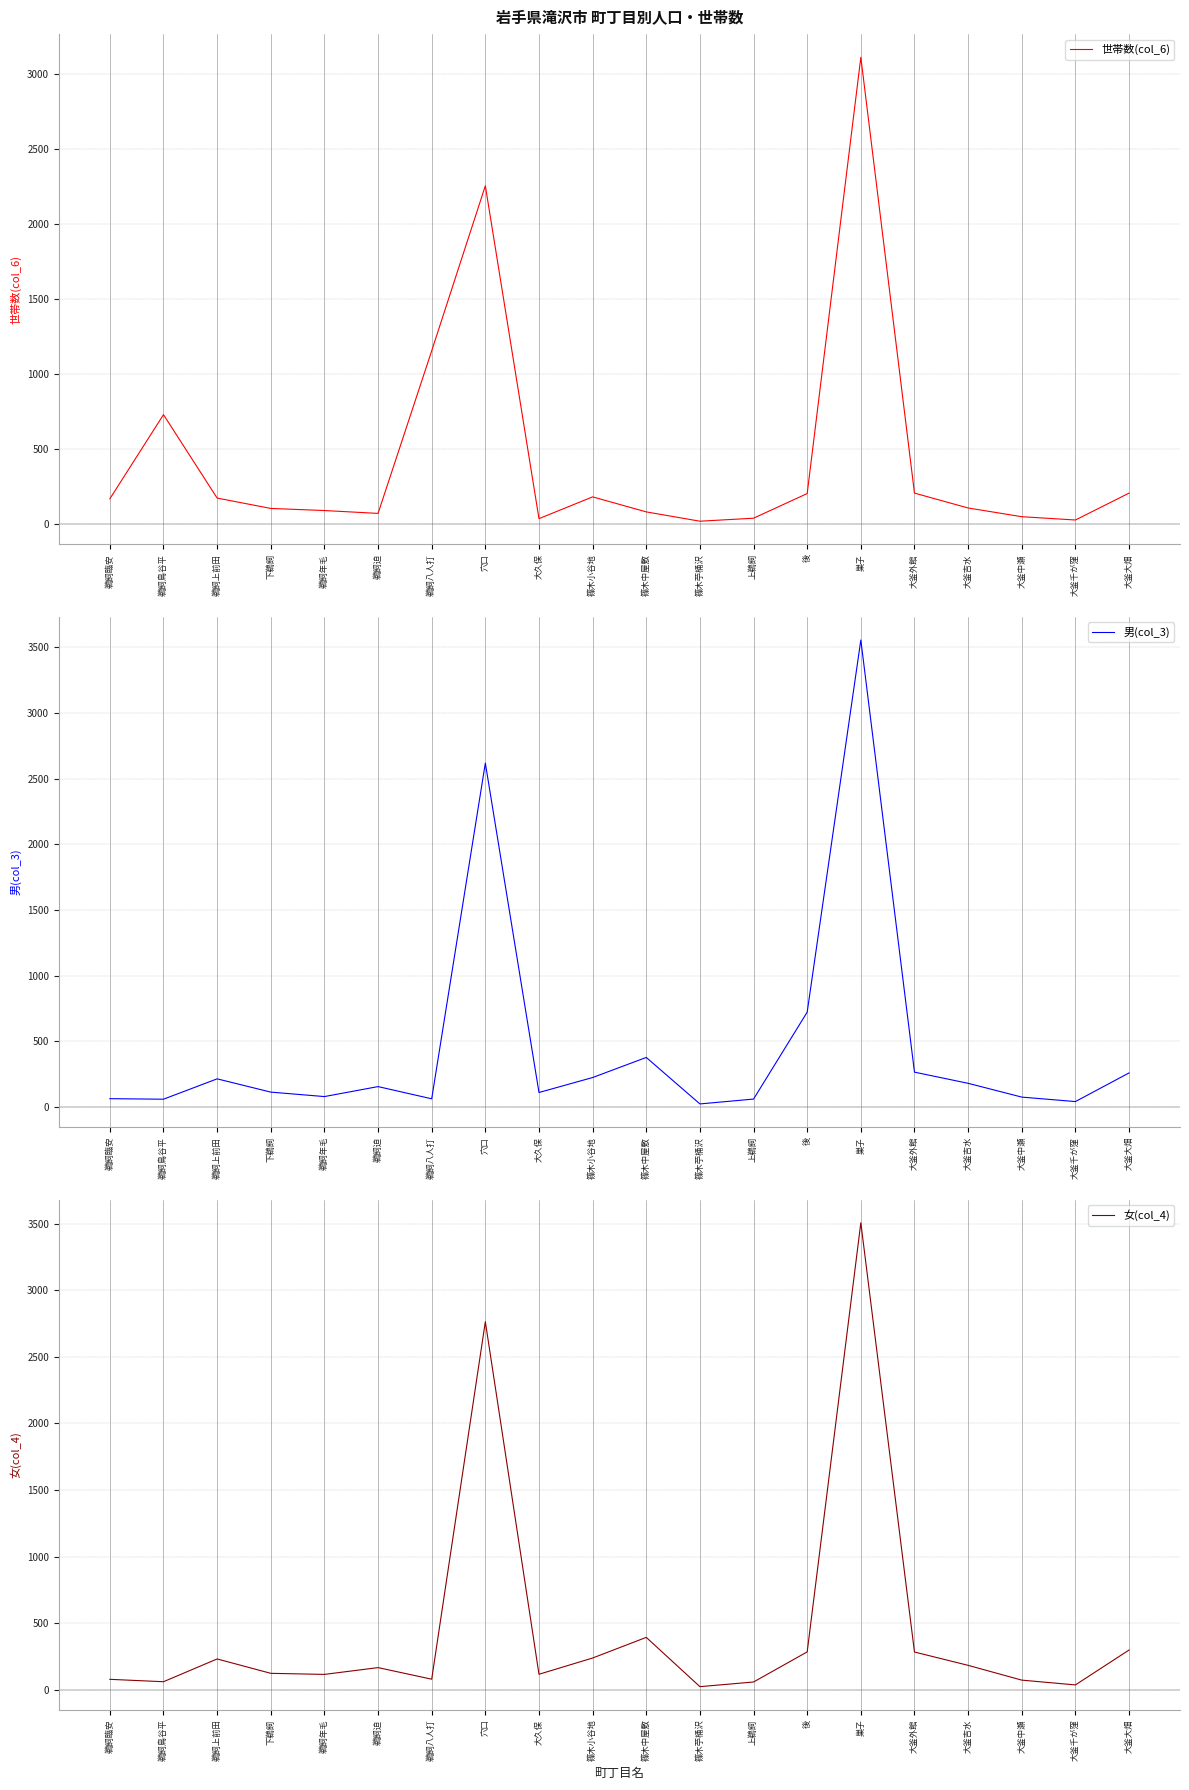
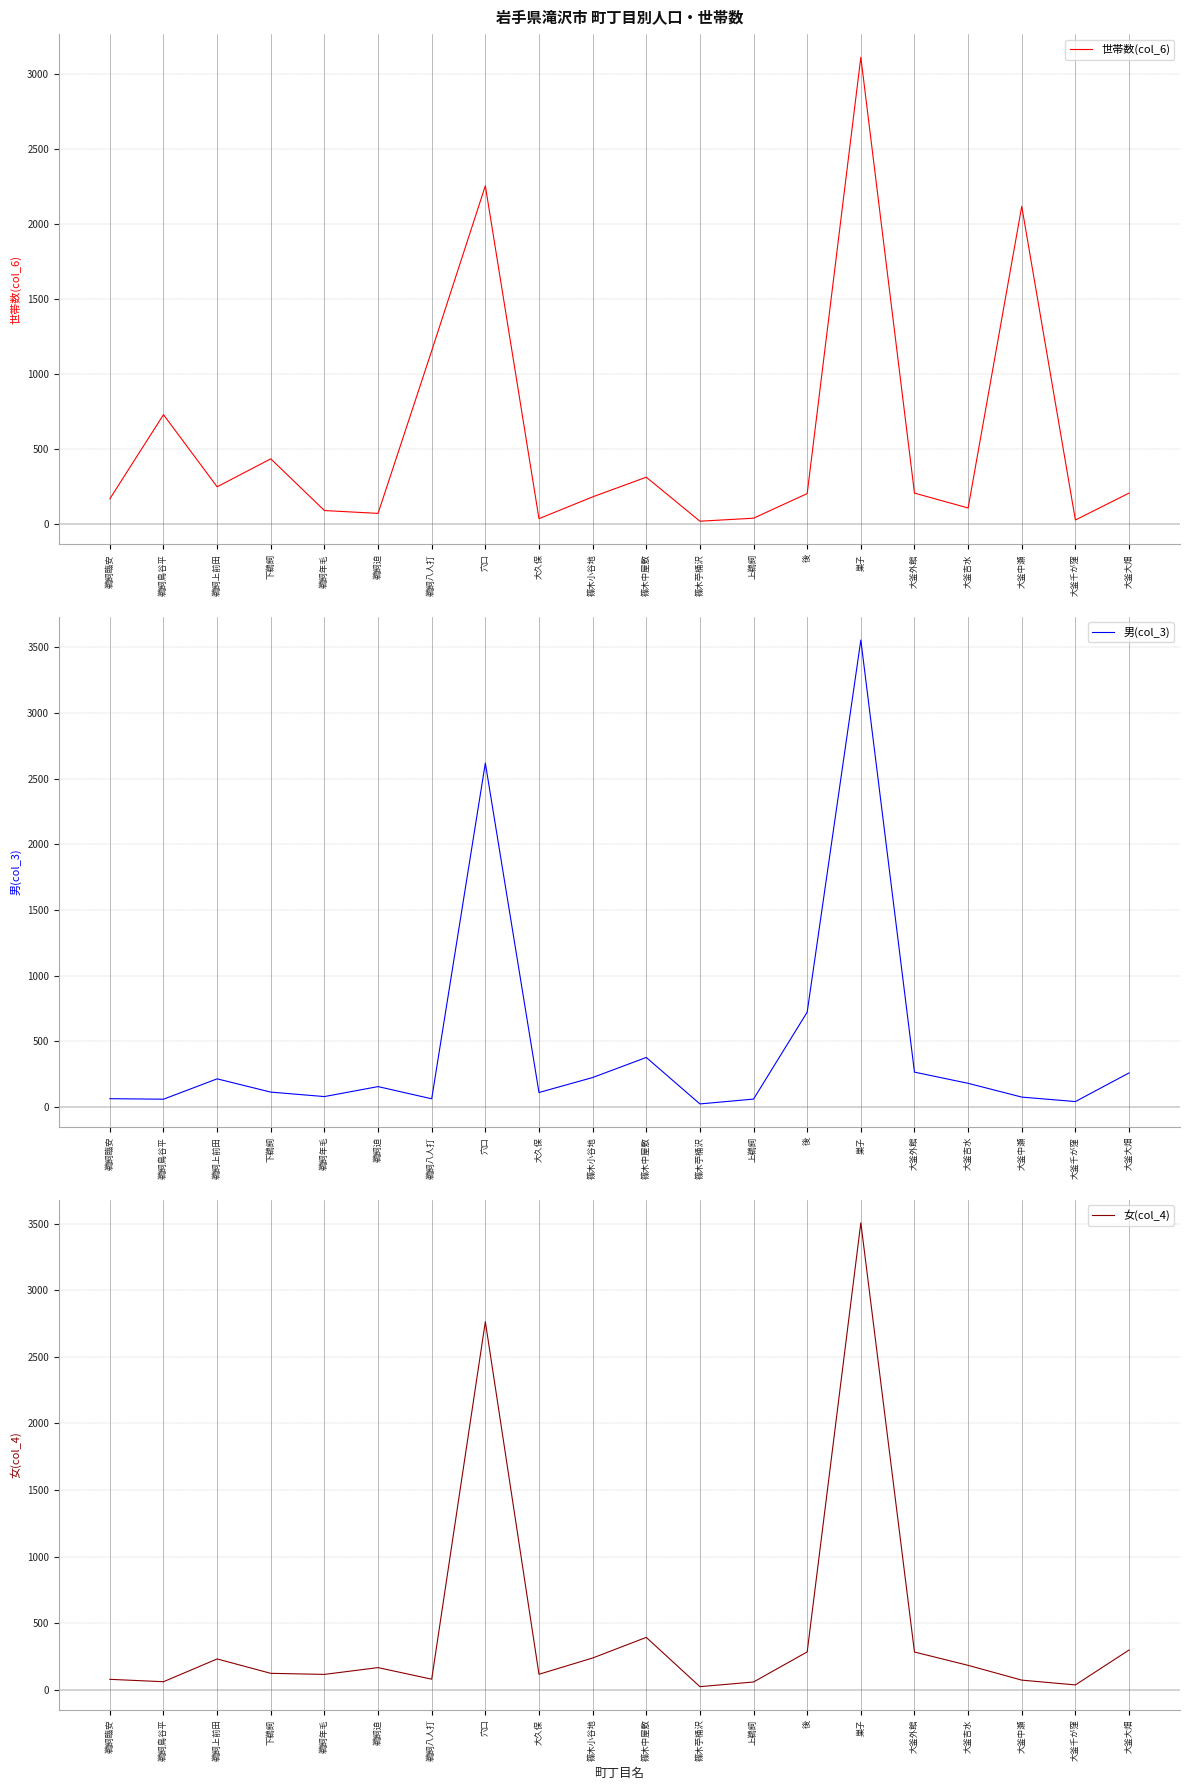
岩手県滝沢市 町丁目別人口・世帯数, 鵜飼上前田: 180 -> 250
岩手県滝沢市 町丁目別人口・世帯数, 下鵜飼: 110 -> 440
岩手県滝沢市 町丁目別人口・世帯数, 篠木中屋敷: 80 -> 310
岩手県滝沢市 町丁目別人口・世帯数, 大釜中瀬: 50 -> 2120
